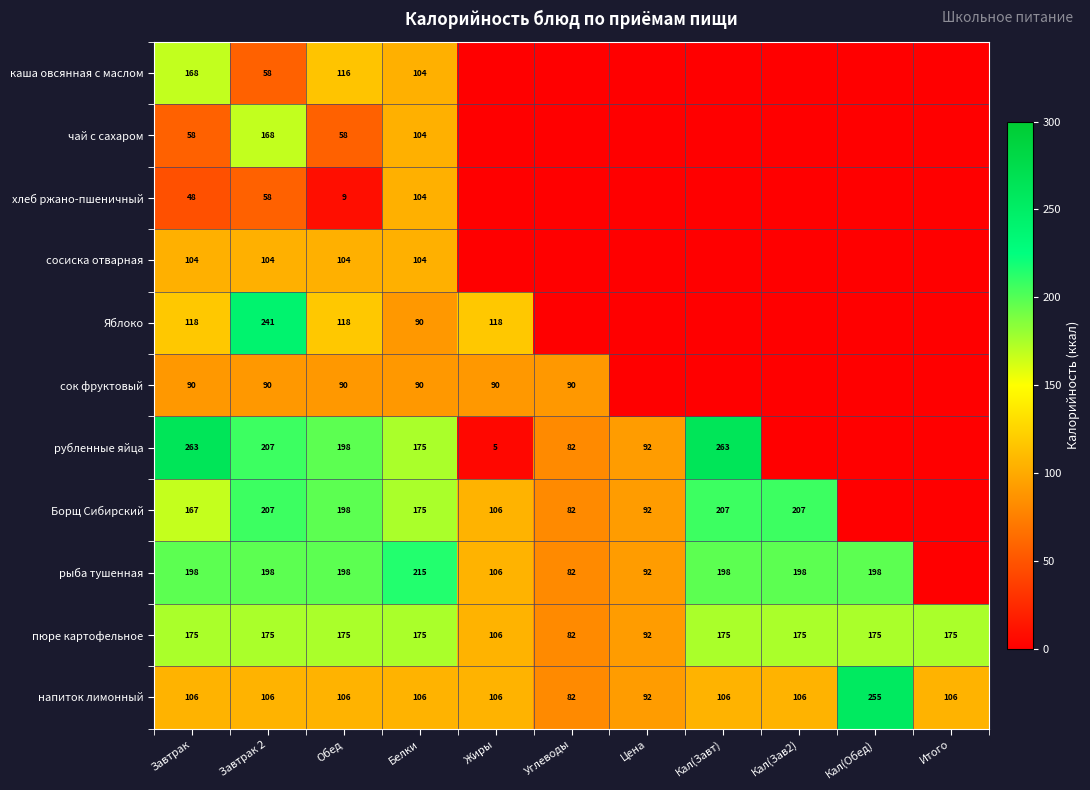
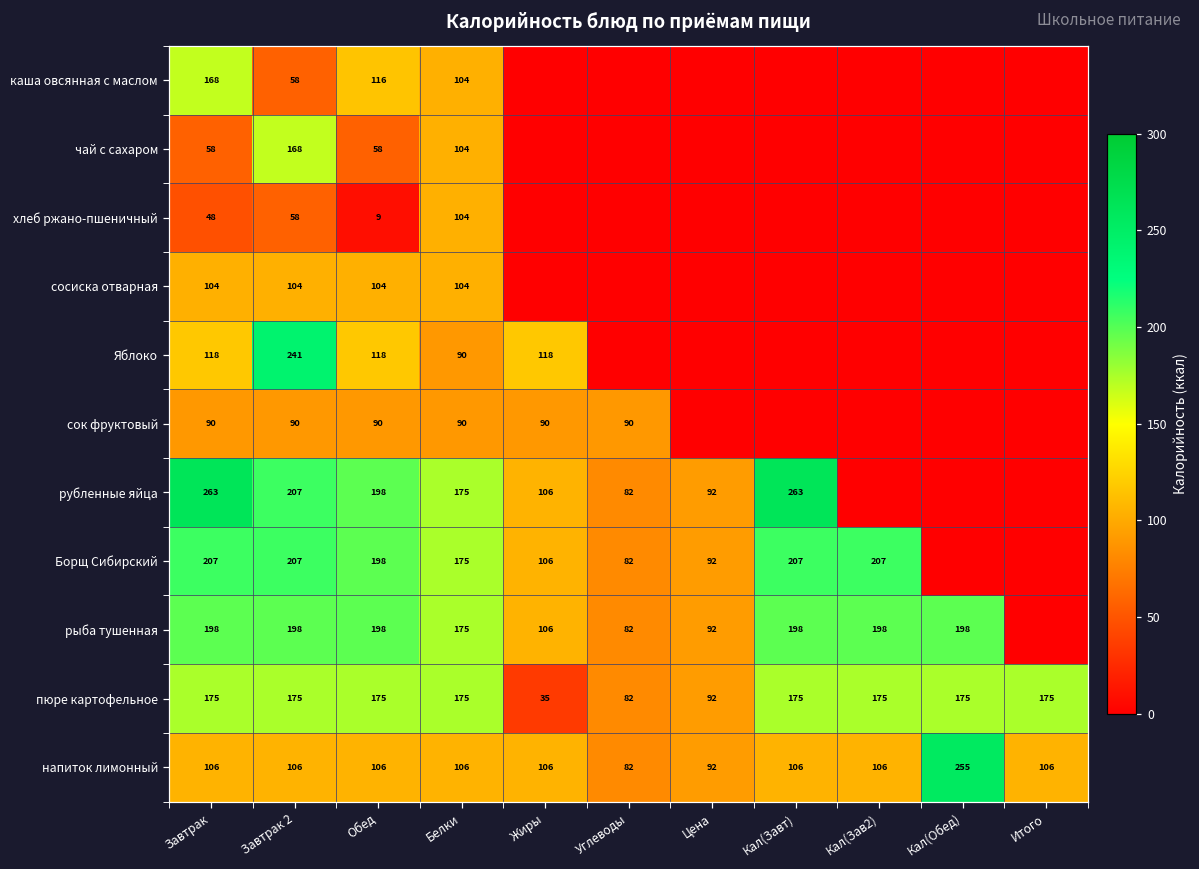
рубленные яйца, Жиры: 5 -> 106
Борщ Сибирский, Завтрак: 167 -> 207
рыба тушенная, Белки: 215 -> 175
пюре картофельное, Жиры: 106 -> 35
